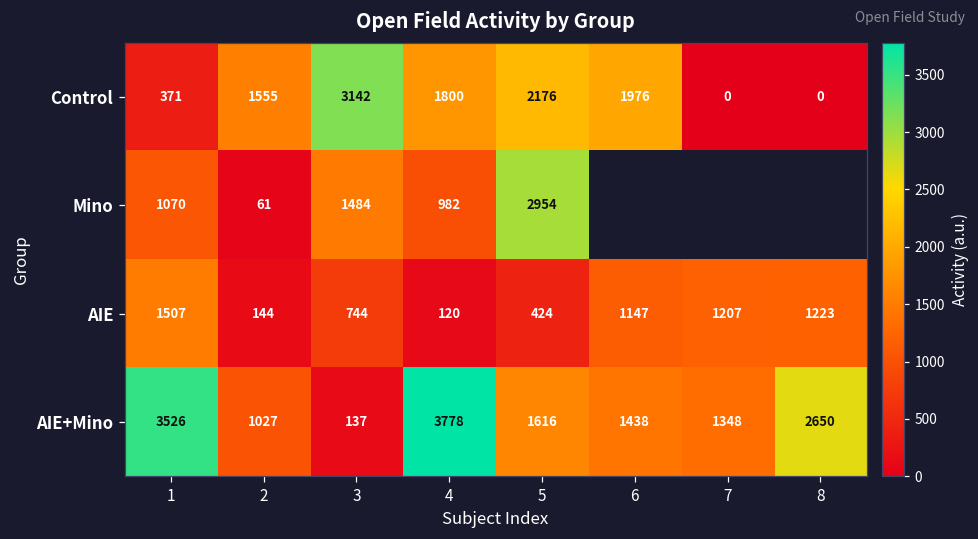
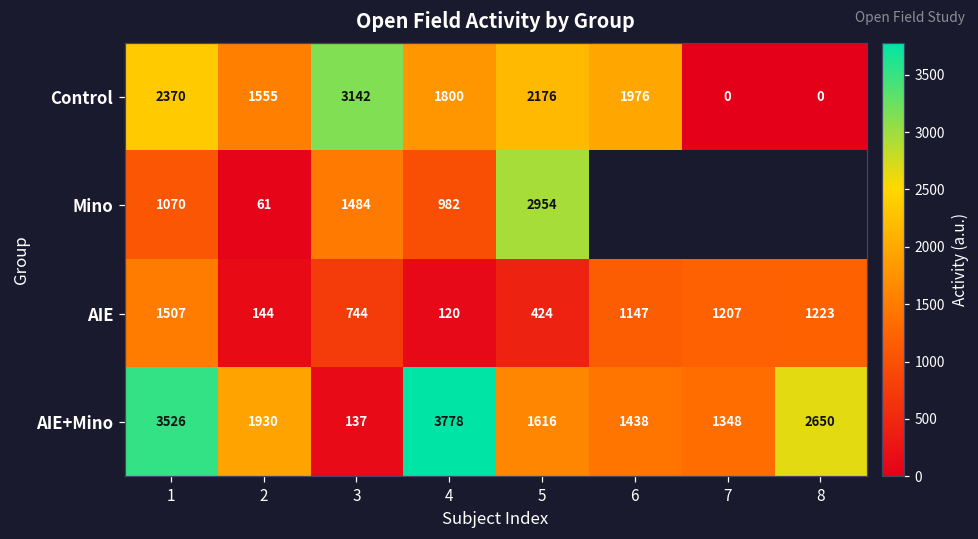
Control, 1: 371 -> 2370
AIE+Mino, 2: 1027 -> 1930
